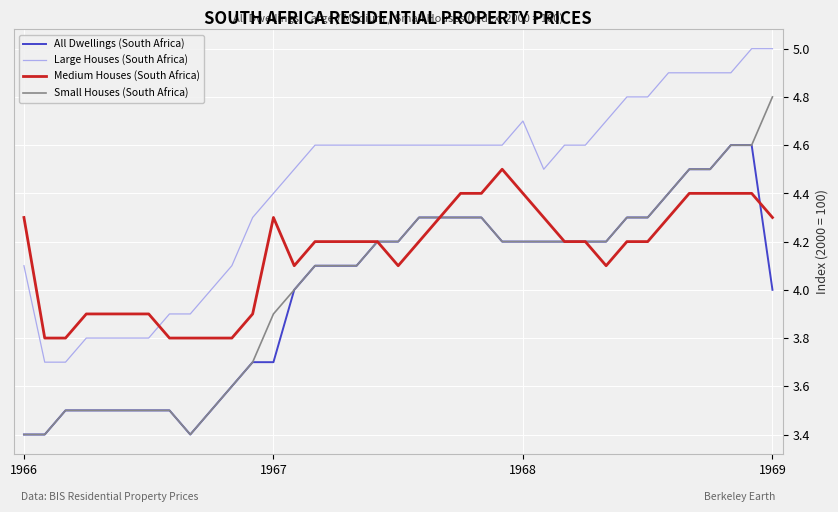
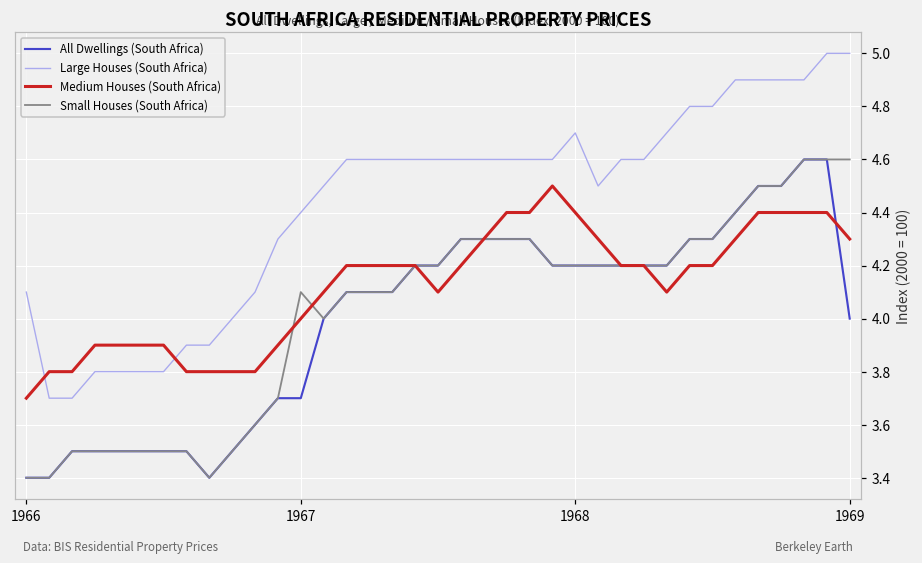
Medium Houses (South Africa), 1966: 4.3 -> 3.7
Medium Houses (South Africa), 1967: 4.3 -> 4.0
Small Houses (South Africa), 1967: 3.9 -> 4.1
Small Houses (South Africa), 1969: 4.8 -> 4.6
